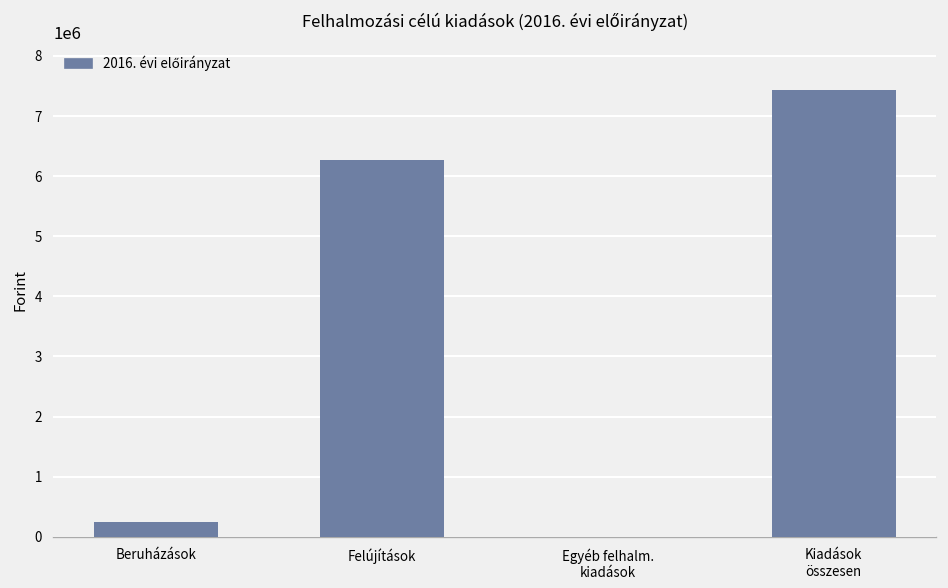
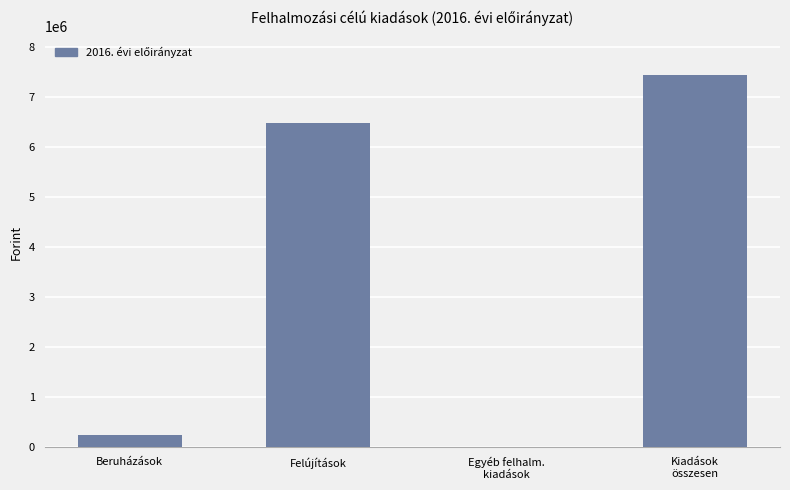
Felújítások: 6300000 -> 6500000
